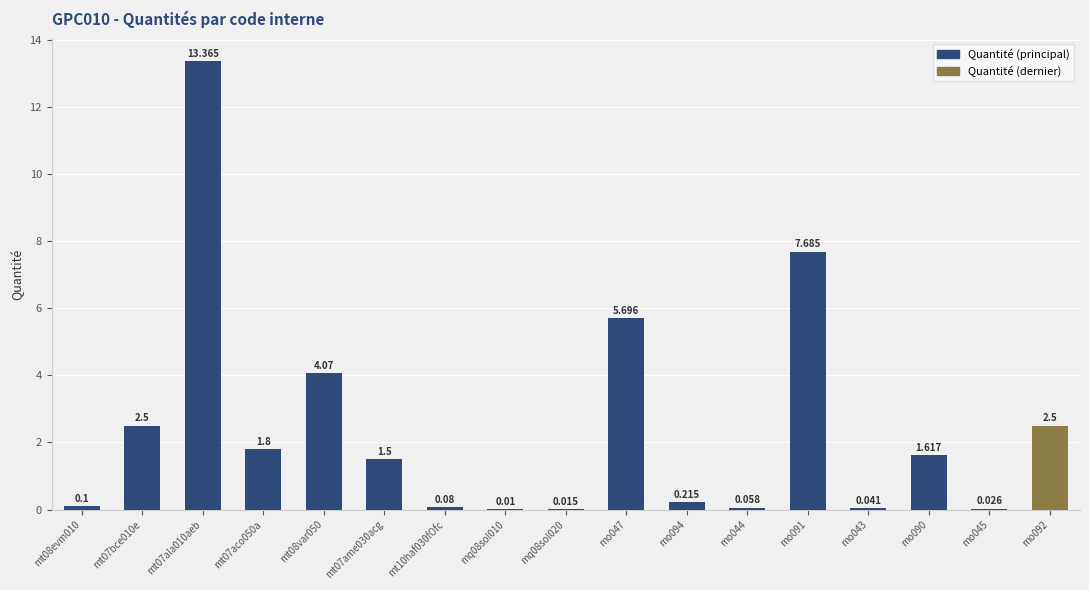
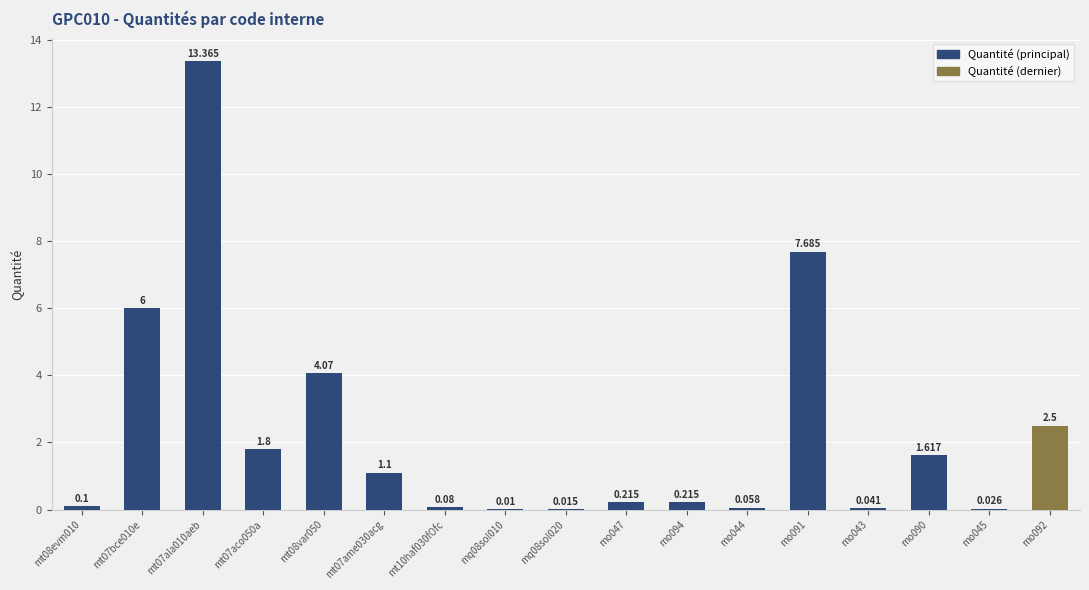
mt07bce010e: 2.5 -> 6
mt07ame030acg: 1.5 -> 1.1
mo047: 5.696 -> 0.215
